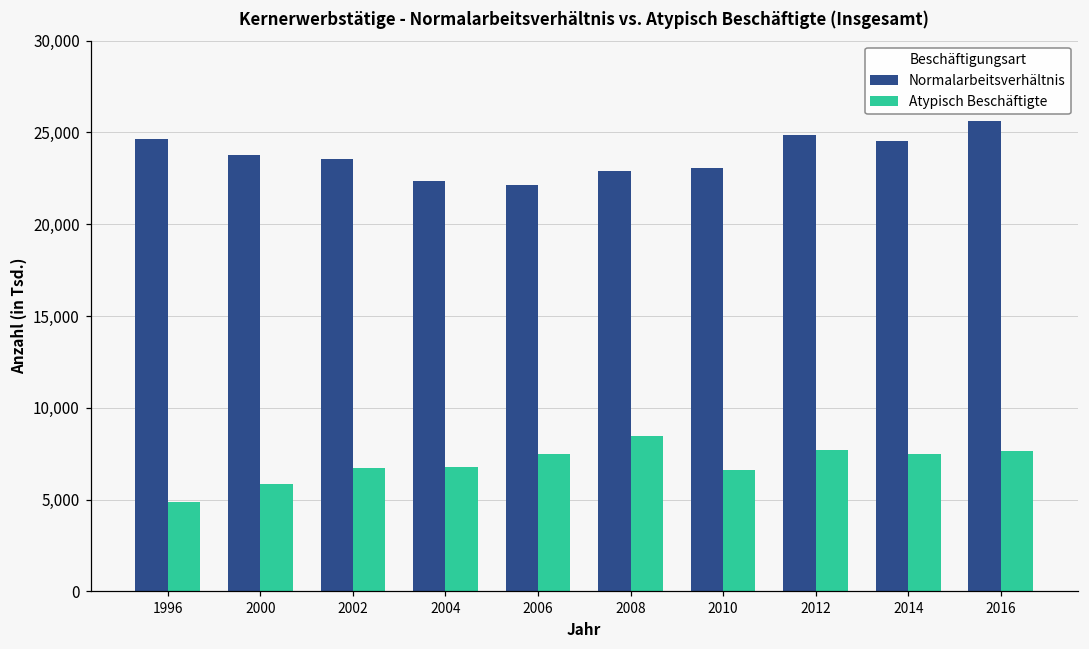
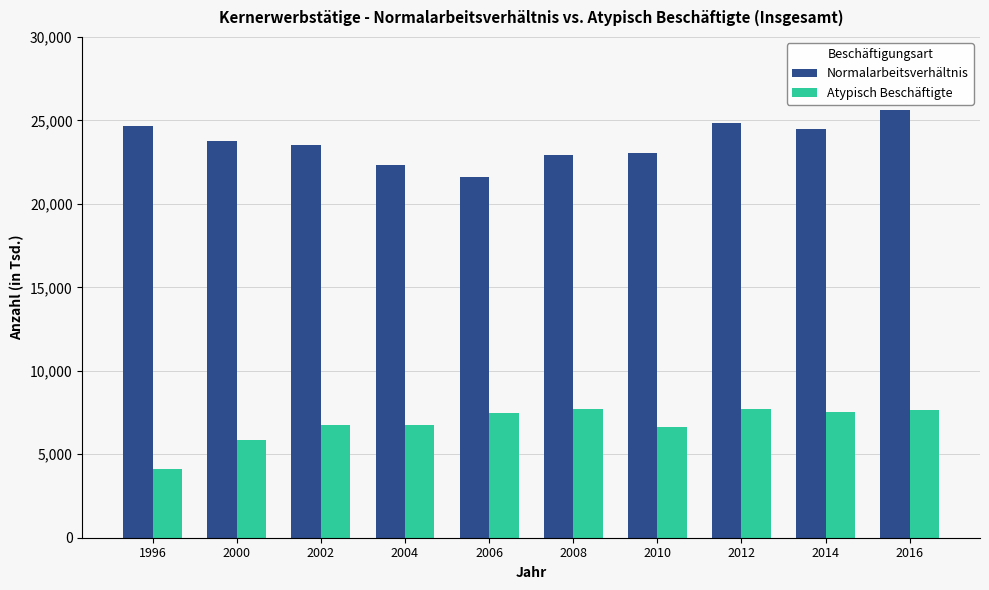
Atypisch Beschäftigte, 1996: 4,900 -> 4,100
Normalarbeitsverhältnis, 2006: 22,100 -> 21,600
Atypisch Beschäftigte, 2008: 8,500 -> 7,700
